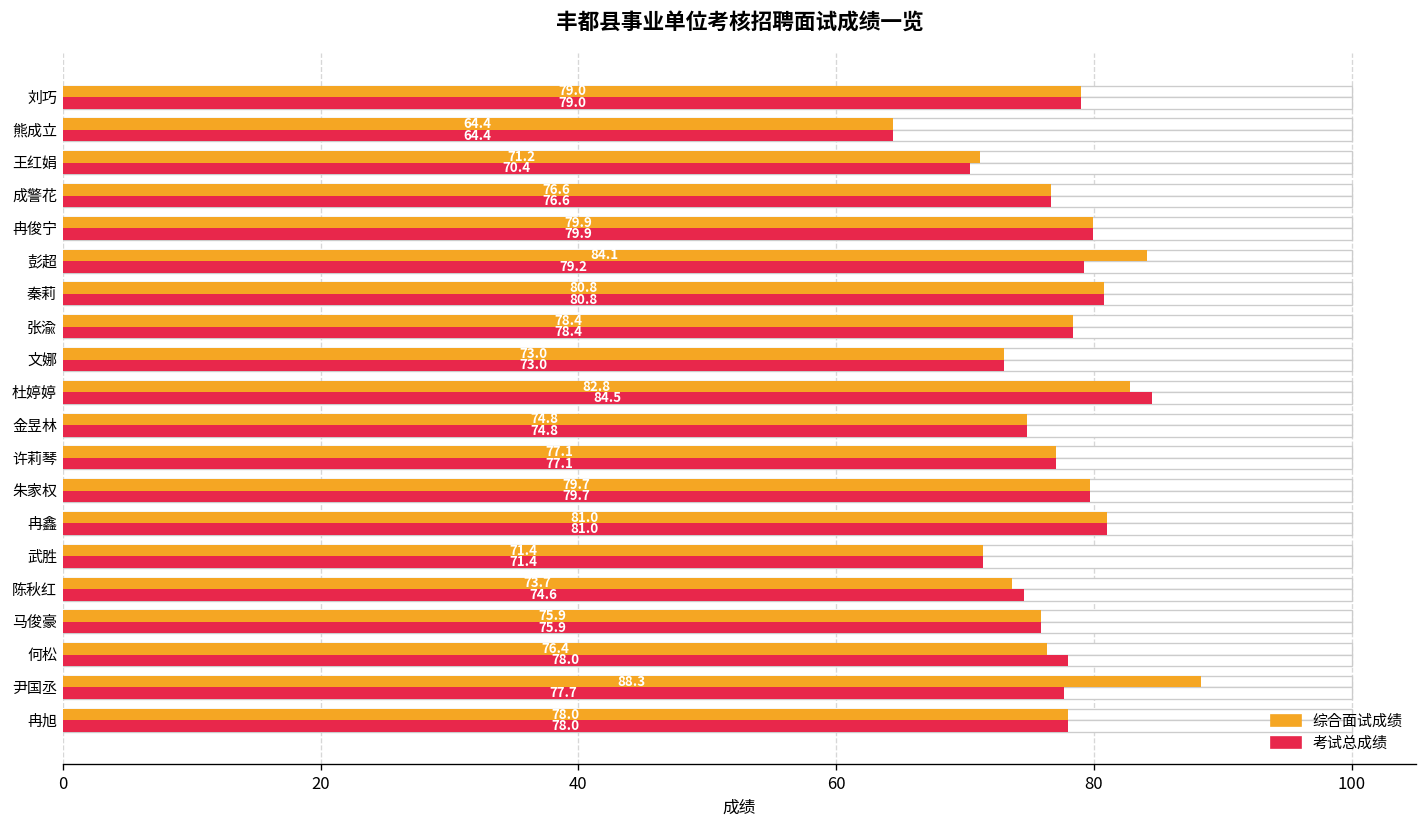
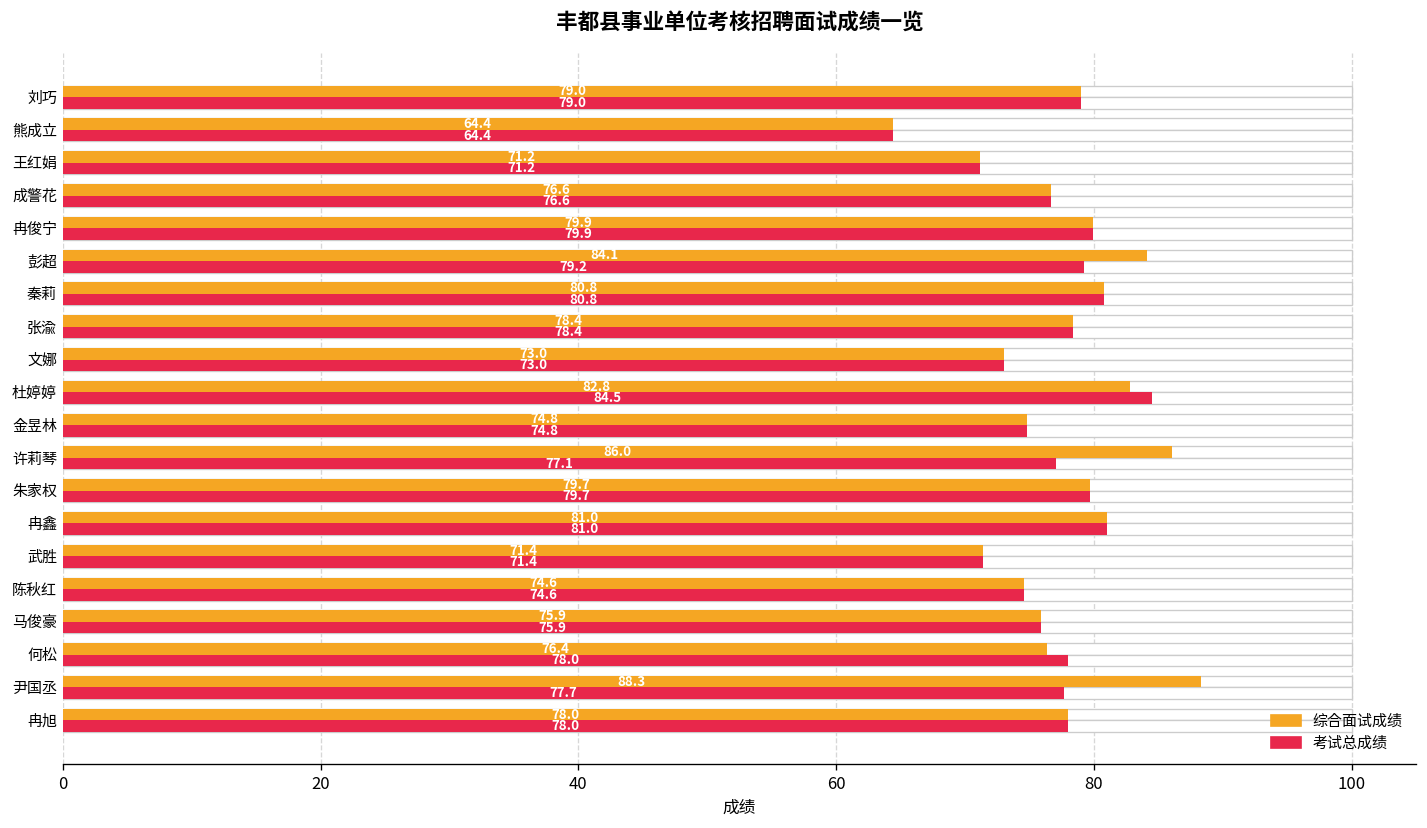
考试总成绩, 王红娟: 70.4 -> 71.2
综合面试成绩, 许莉琴: 77.1 -> 86.0
综合面试成绩, 陈秋红: 73.7 -> 74.6
